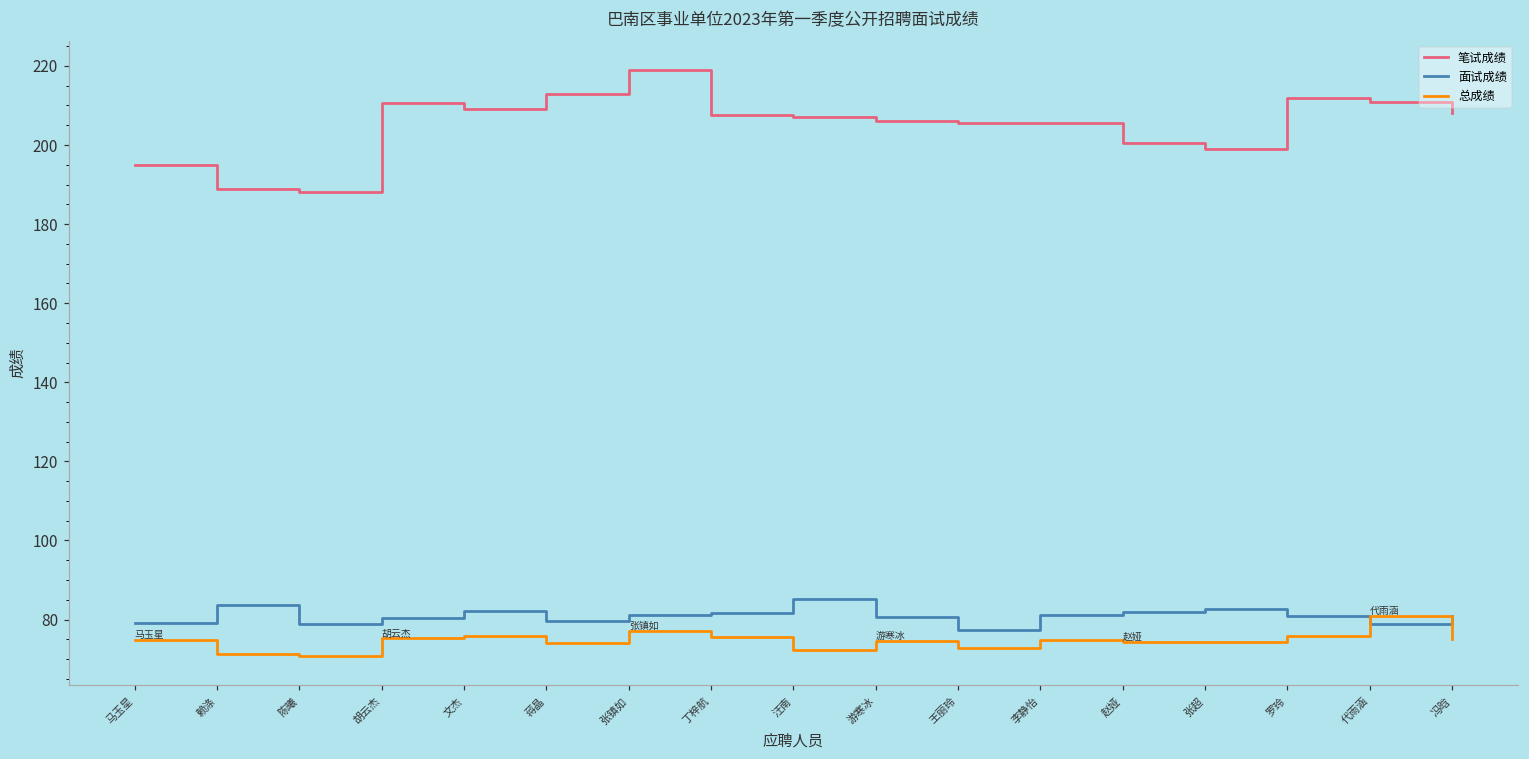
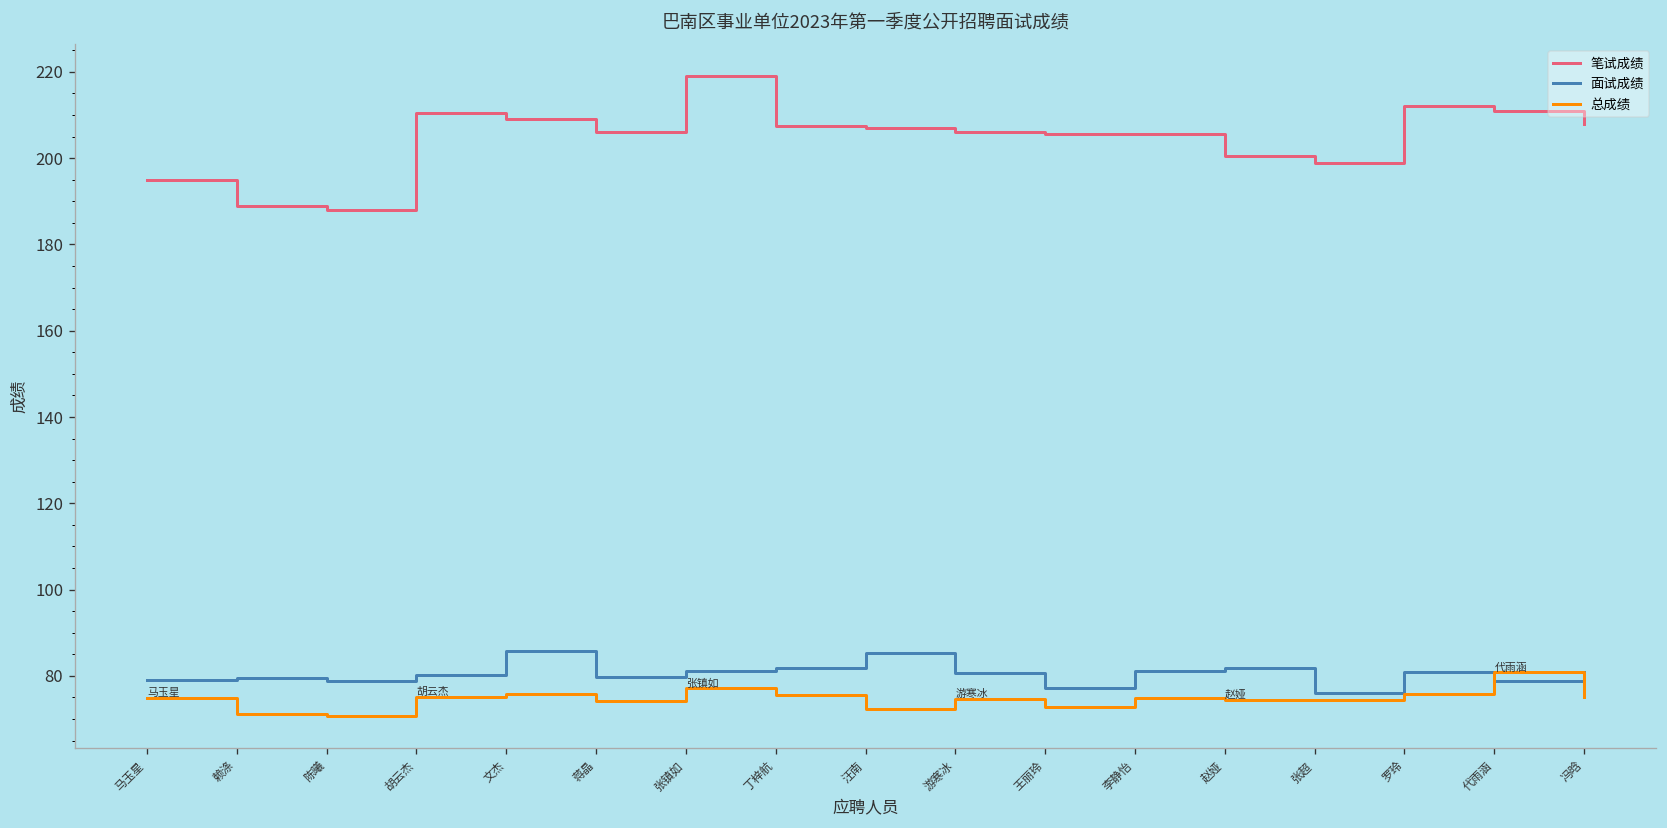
面试成绩, 赖涤: 84 -> 80
面试成绩, 文杰: 82 -> 86
笔试成绩, 蒋晶: 213 -> 206
面试成绩, 张超: 83 -> 76
